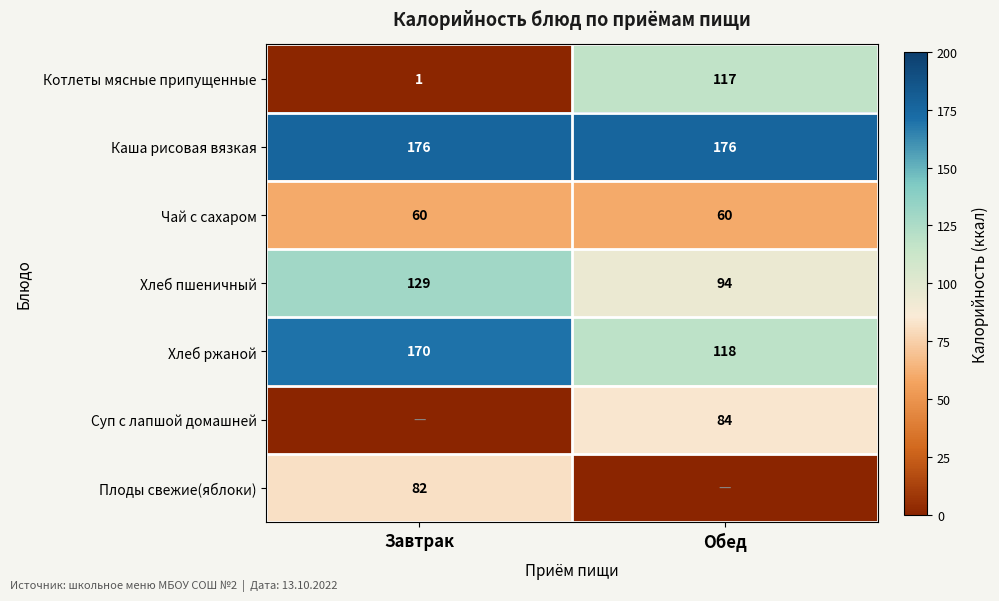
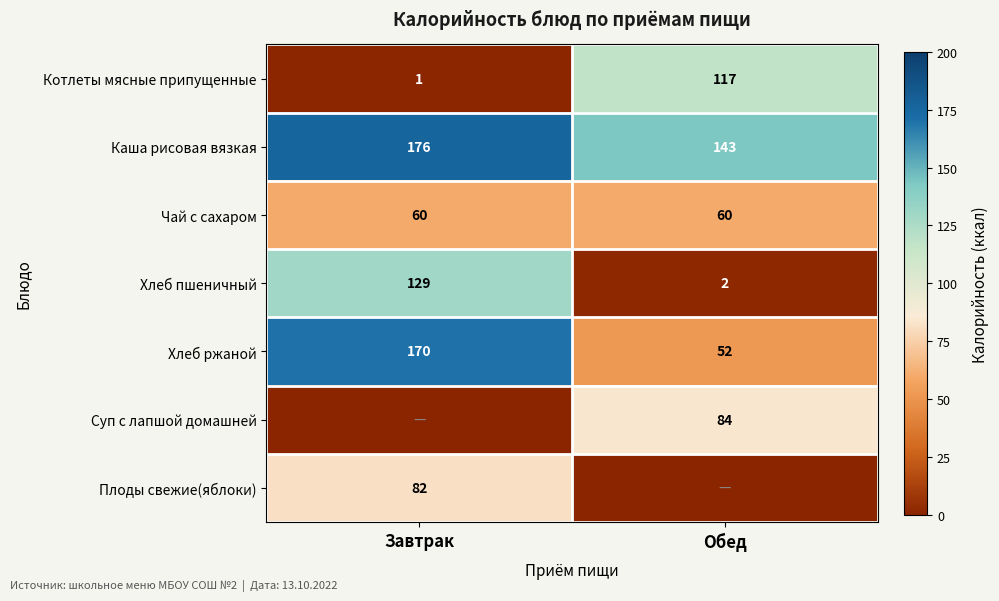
Каша рисовая вязкая, Обед: 176 -> 143
Хлеб пшеничный, Обед: 94 -> 2
Хлеб ржаной, Обед: 118 -> 52
